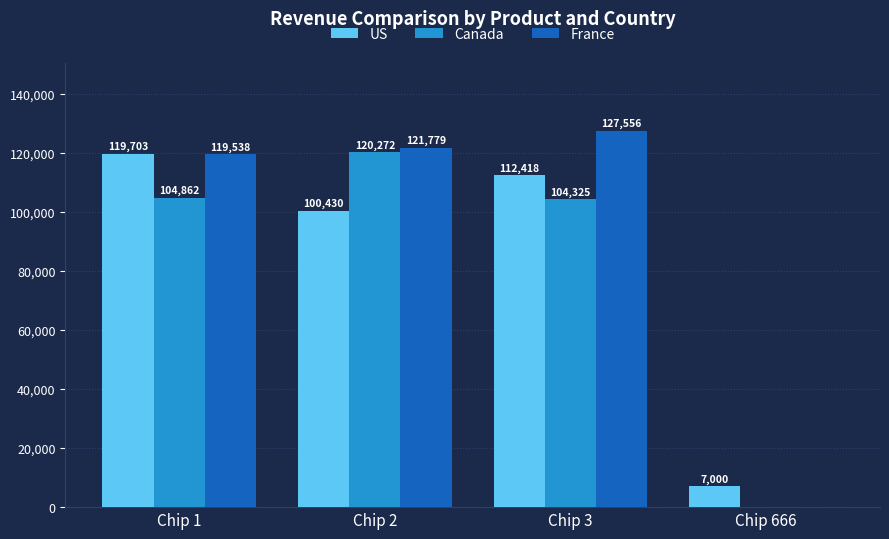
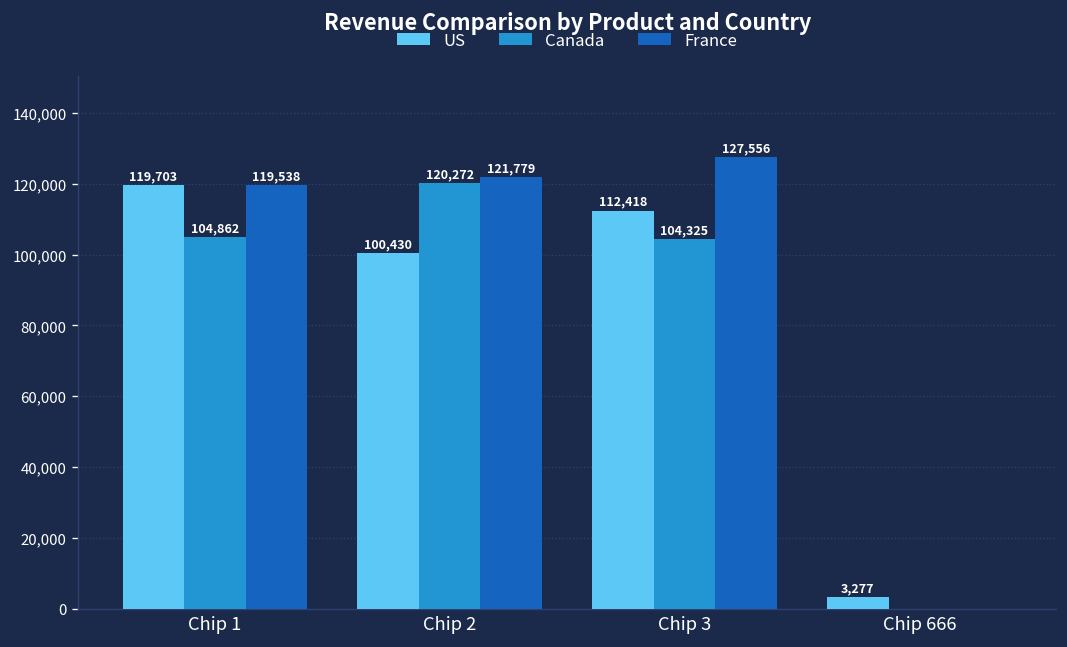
US, Chip 666: 7,000 -> 3,277
